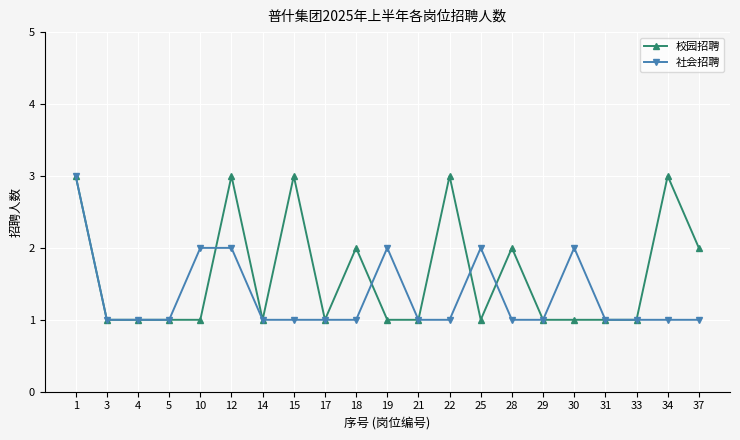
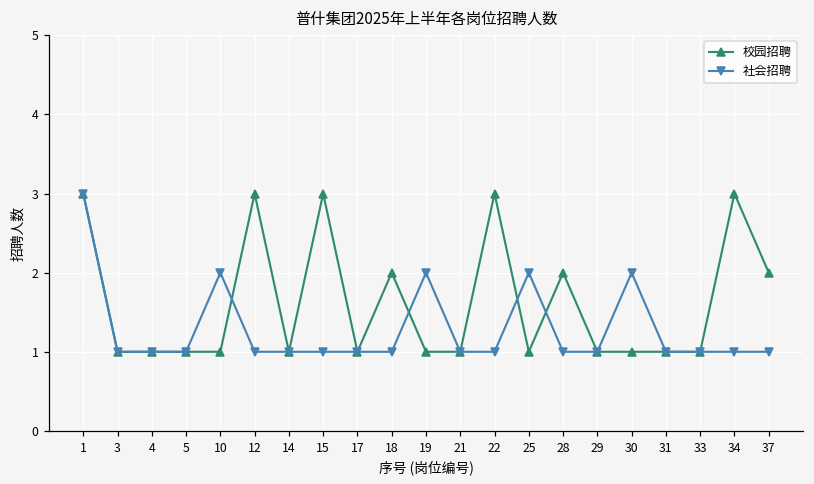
社会招聘, 12: 2 -> 1
